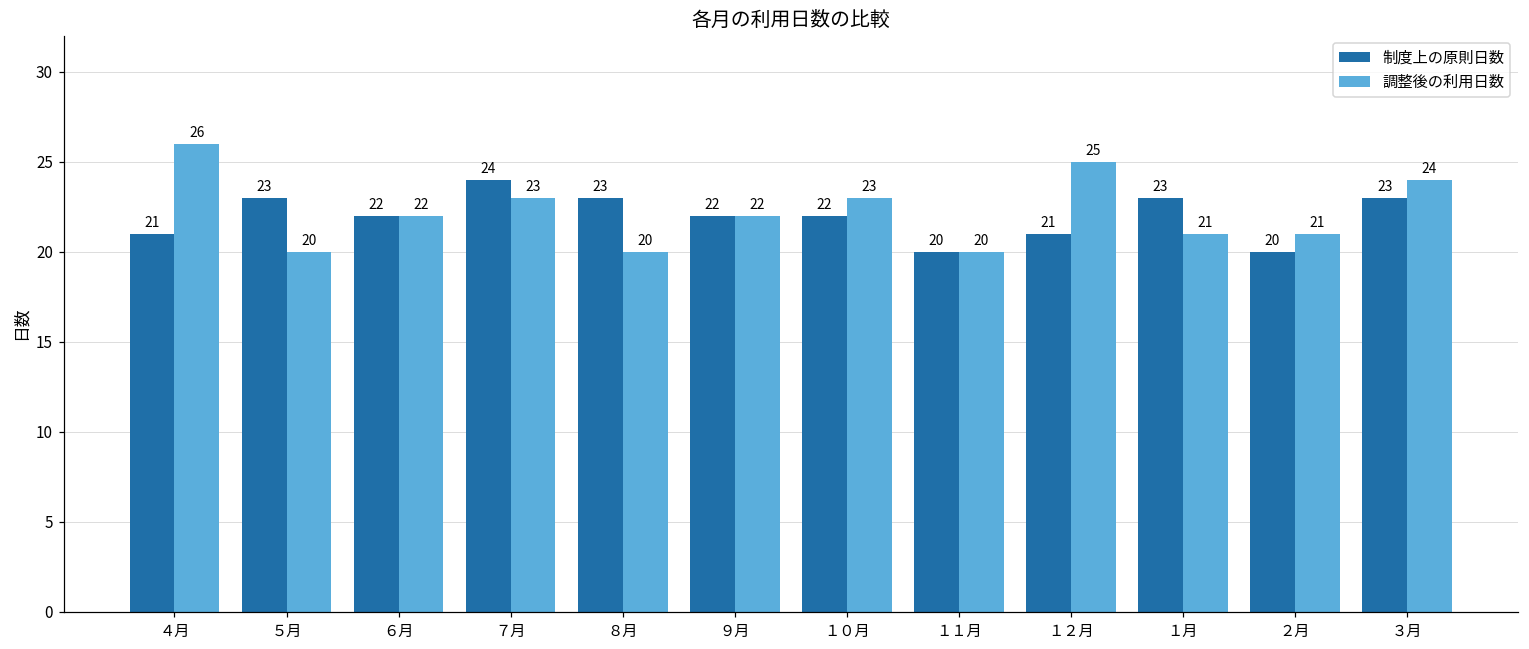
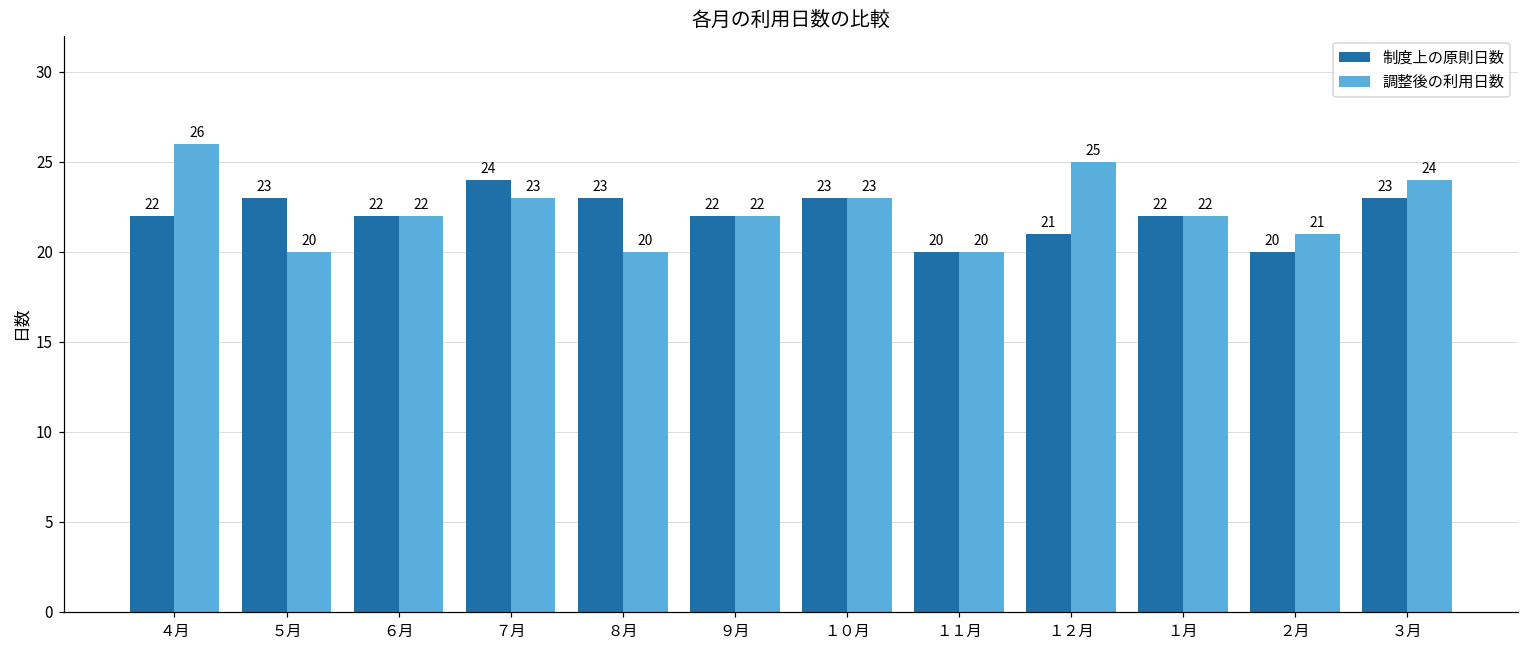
制度上の原則日数, ４月: 21 -> 22
制度上の原則日数, １０月: 22 -> 23
制度上の原則日数, １月: 23 -> 22
調整後の利用日数, １月: 21 -> 22
